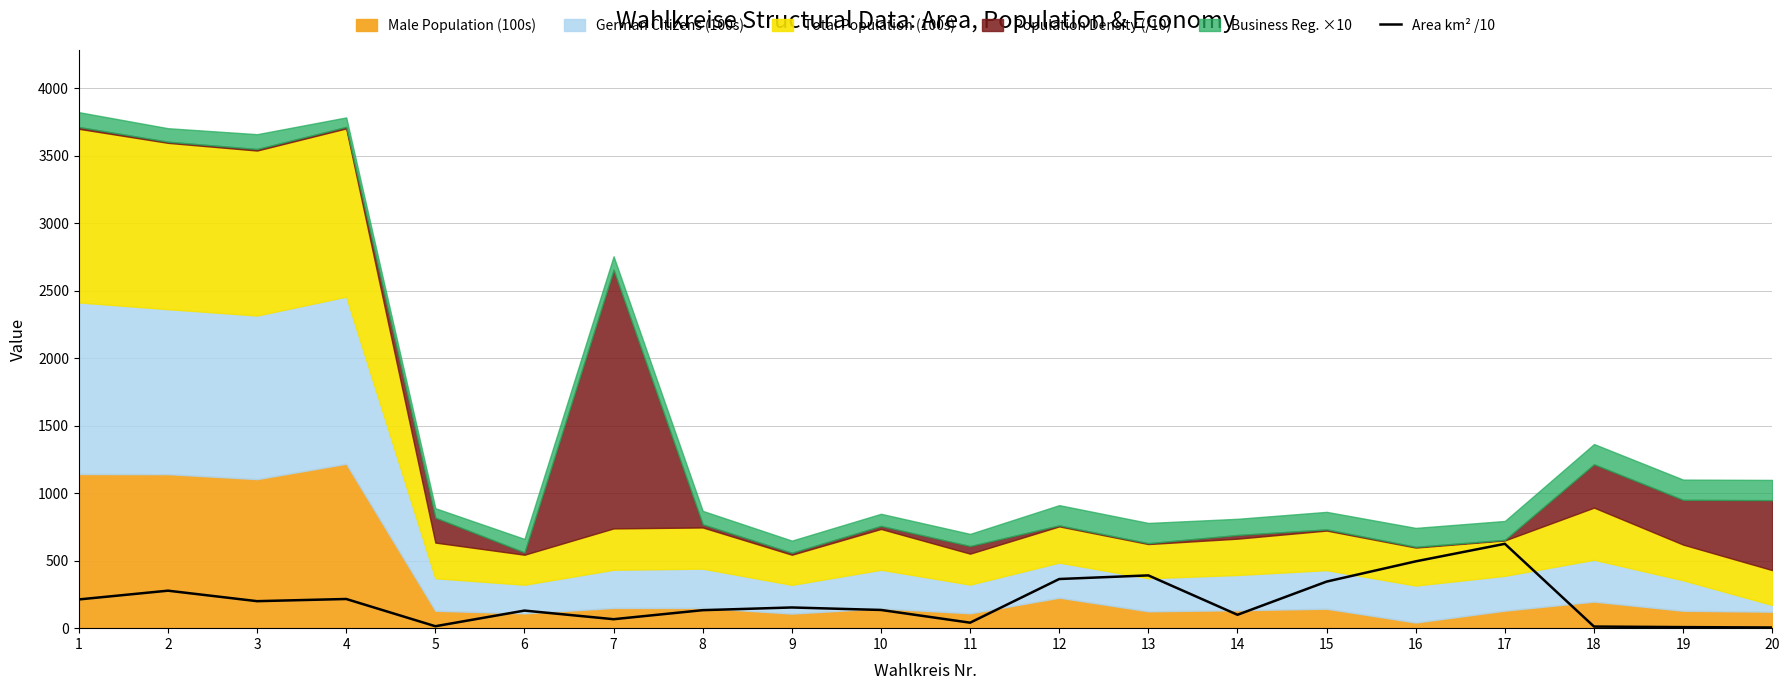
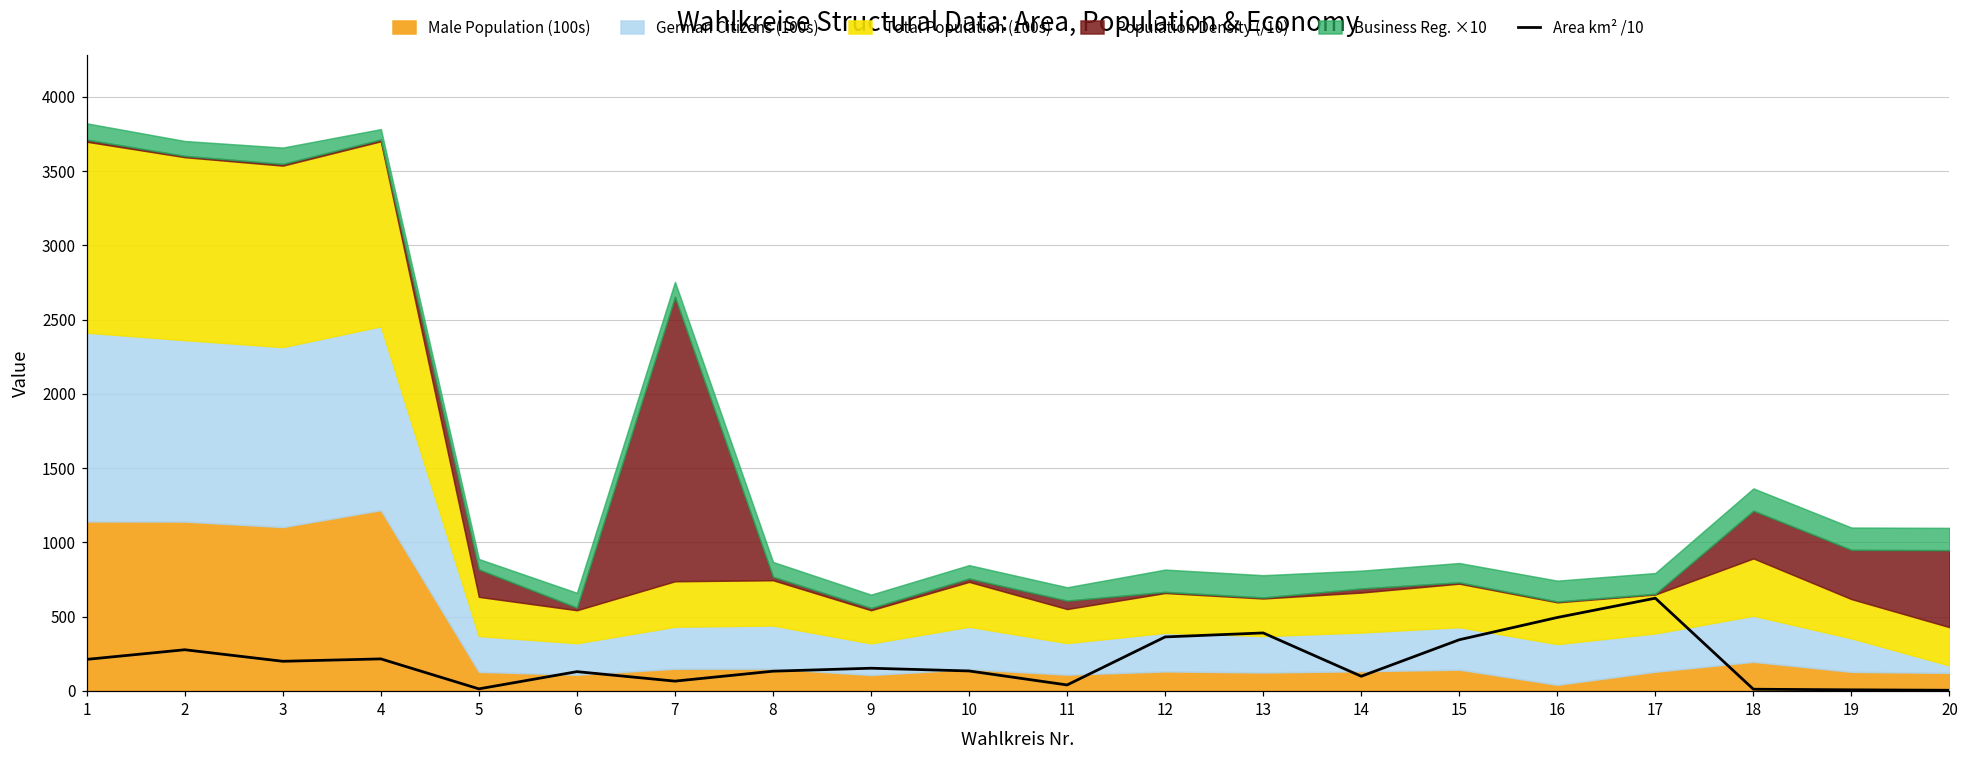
Male Population (100s), 12: 230 -> 130
